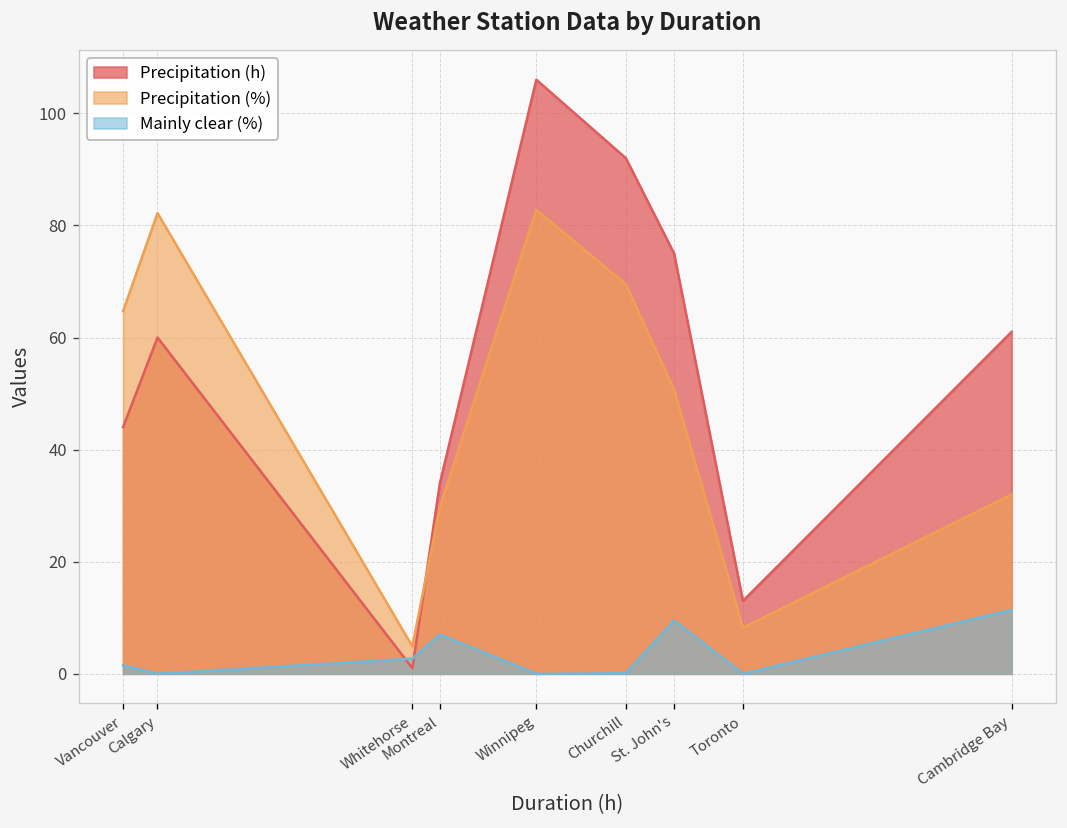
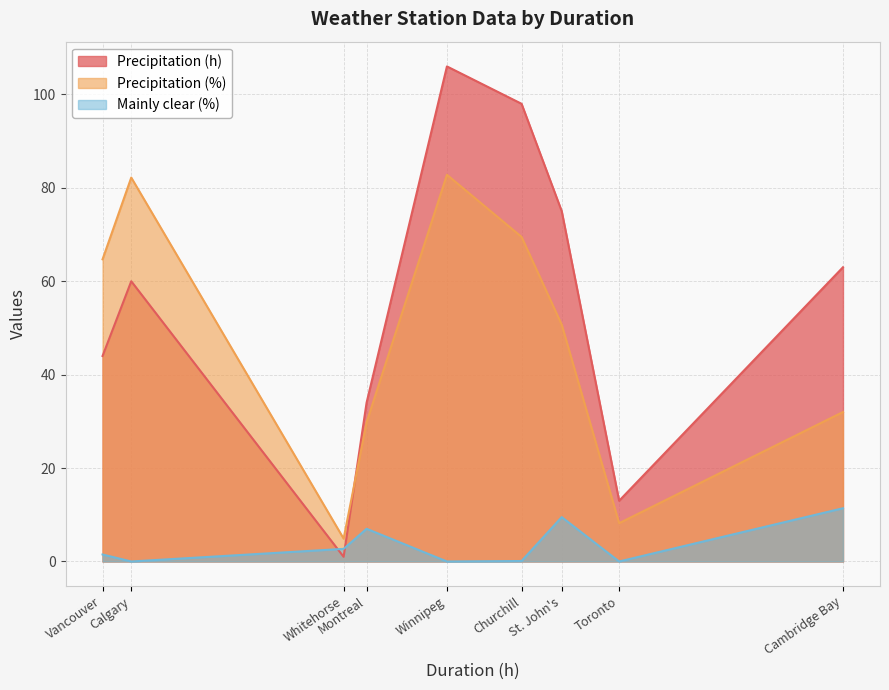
Precipitation (h), Churchill: 92 -> 98
Precipitation (h), Cambridge Bay: 61 -> 63
